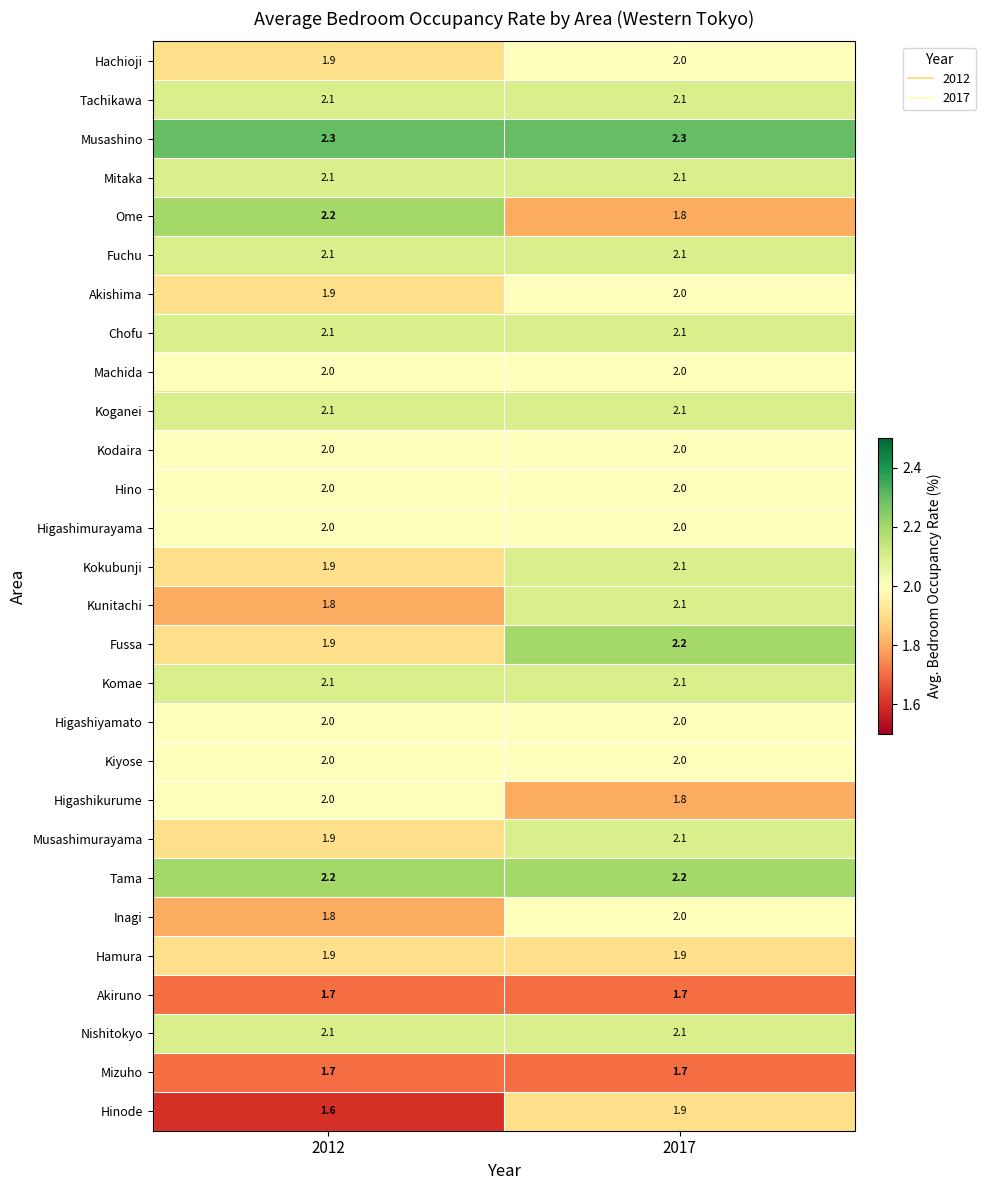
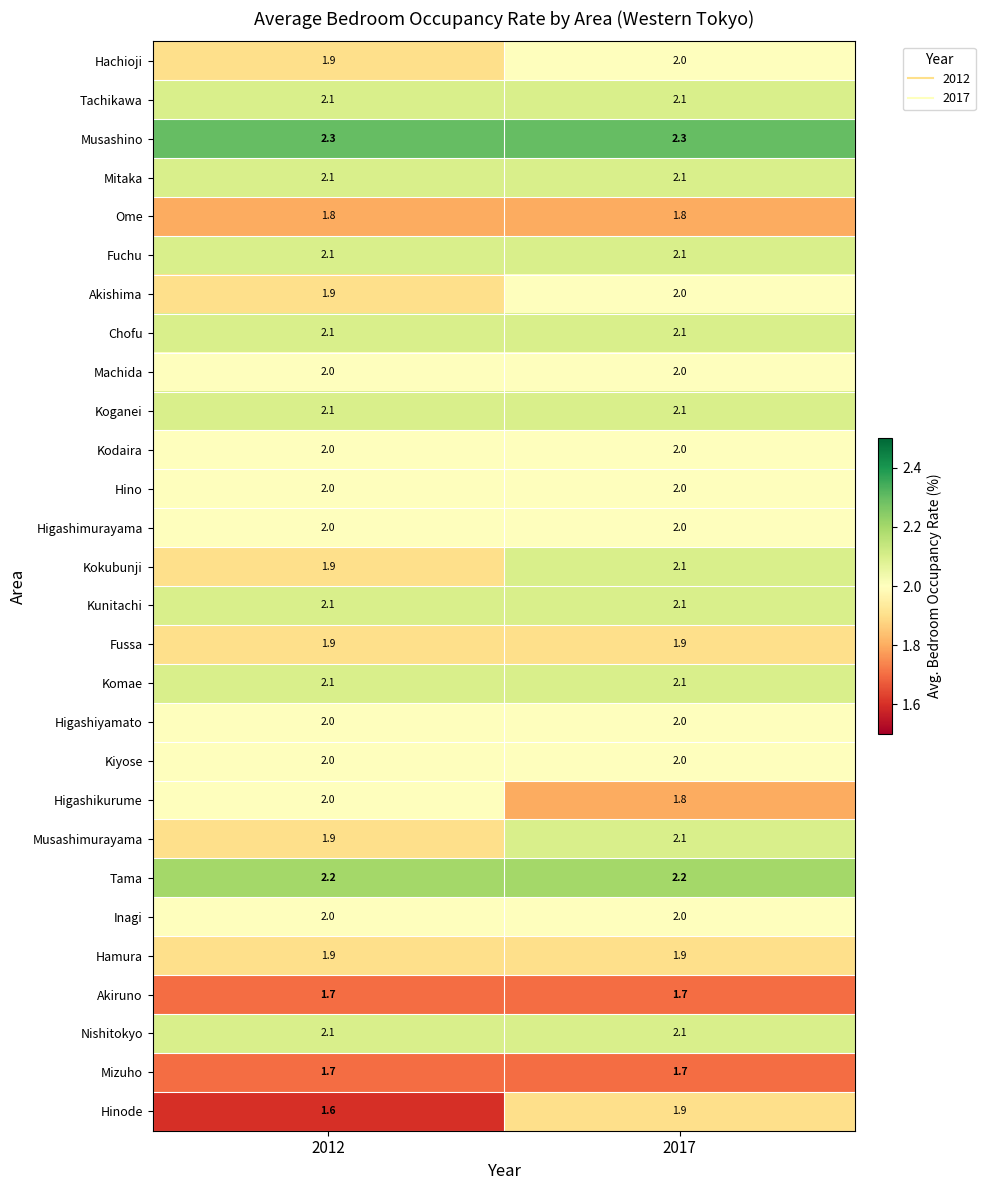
Ome, 2012: 2.2 -> 1.8
Kunitachi, 2012: 1.8 -> 2.1
Fussa, 2017: 2.2 -> 1.9
Inagi, 2012: 1.8 -> 2.0
